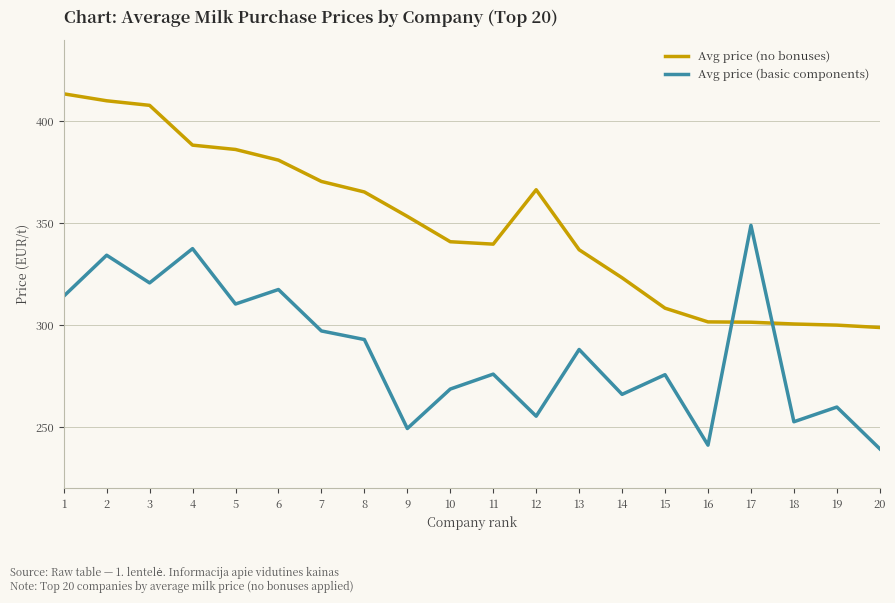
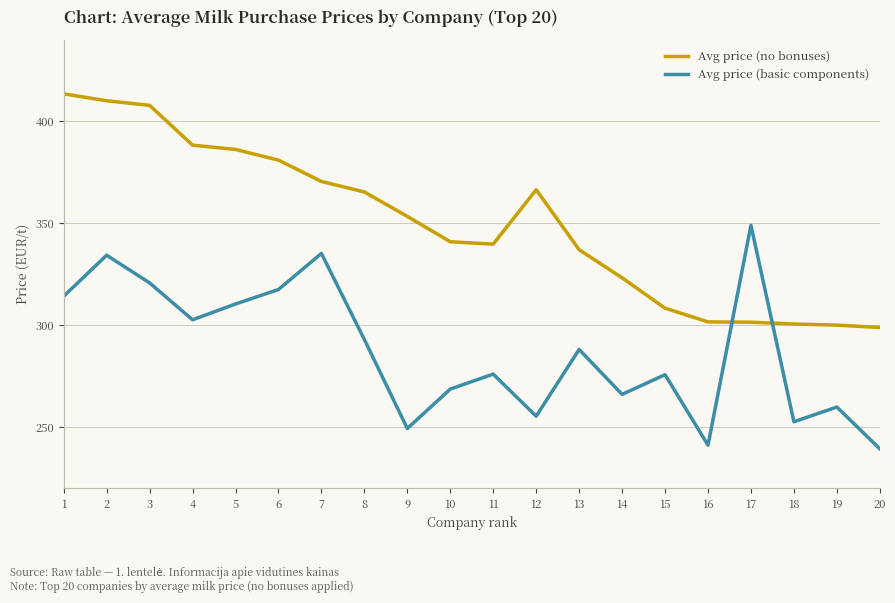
Avg price (basic components), 4: 338 -> 303
Avg price (basic components), 7: 297 -> 335
